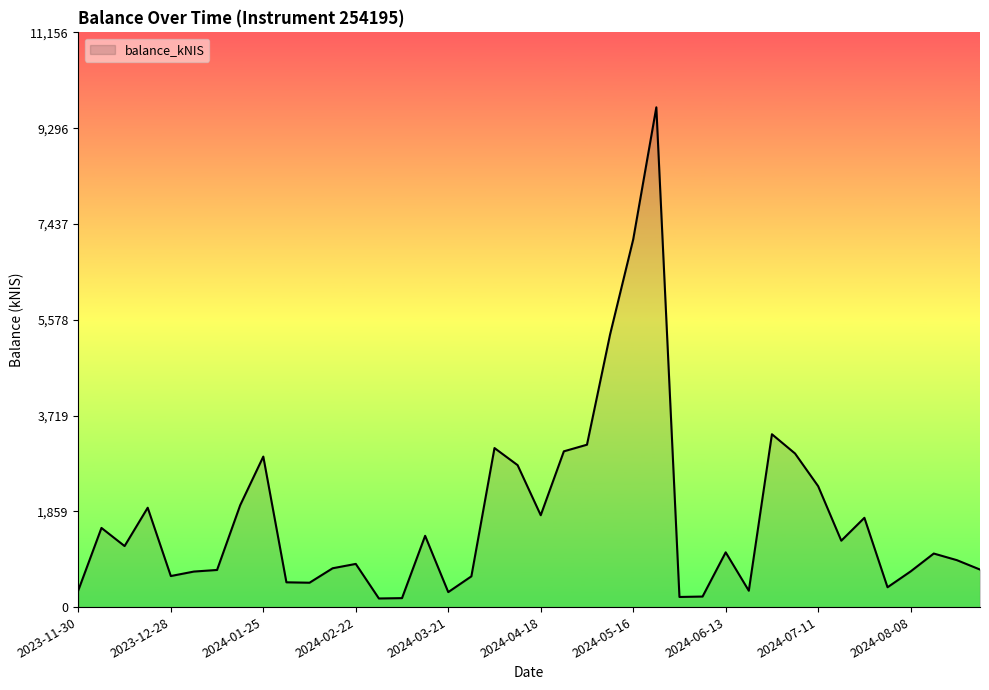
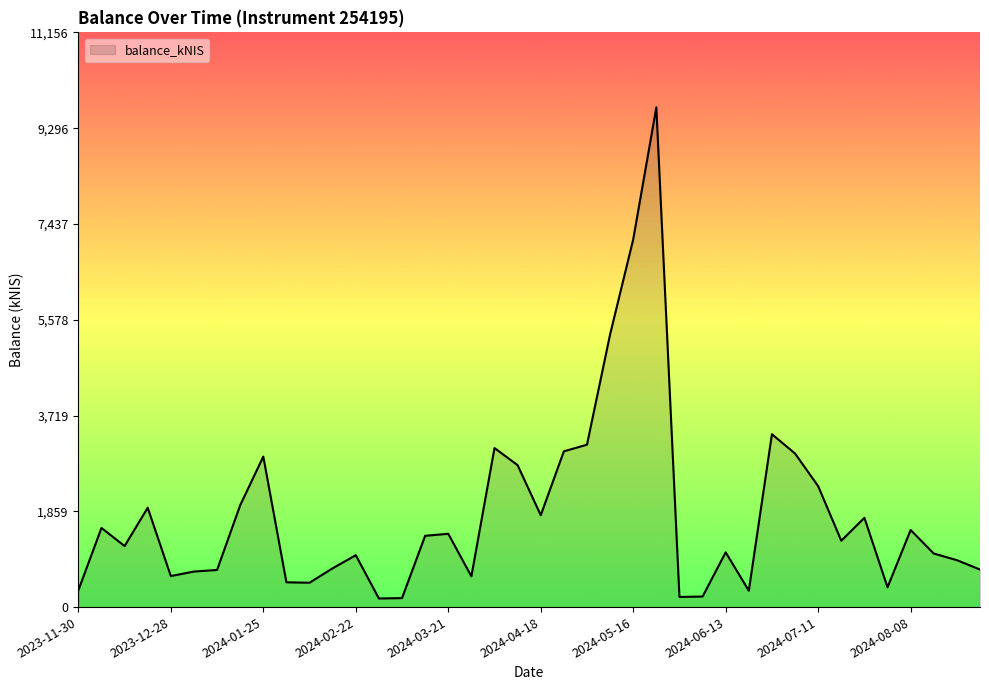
2024-02-22: 800 -> 1,000
2024-03-21: 300 -> 1,400
2024-08-08: 700 -> 1,500
